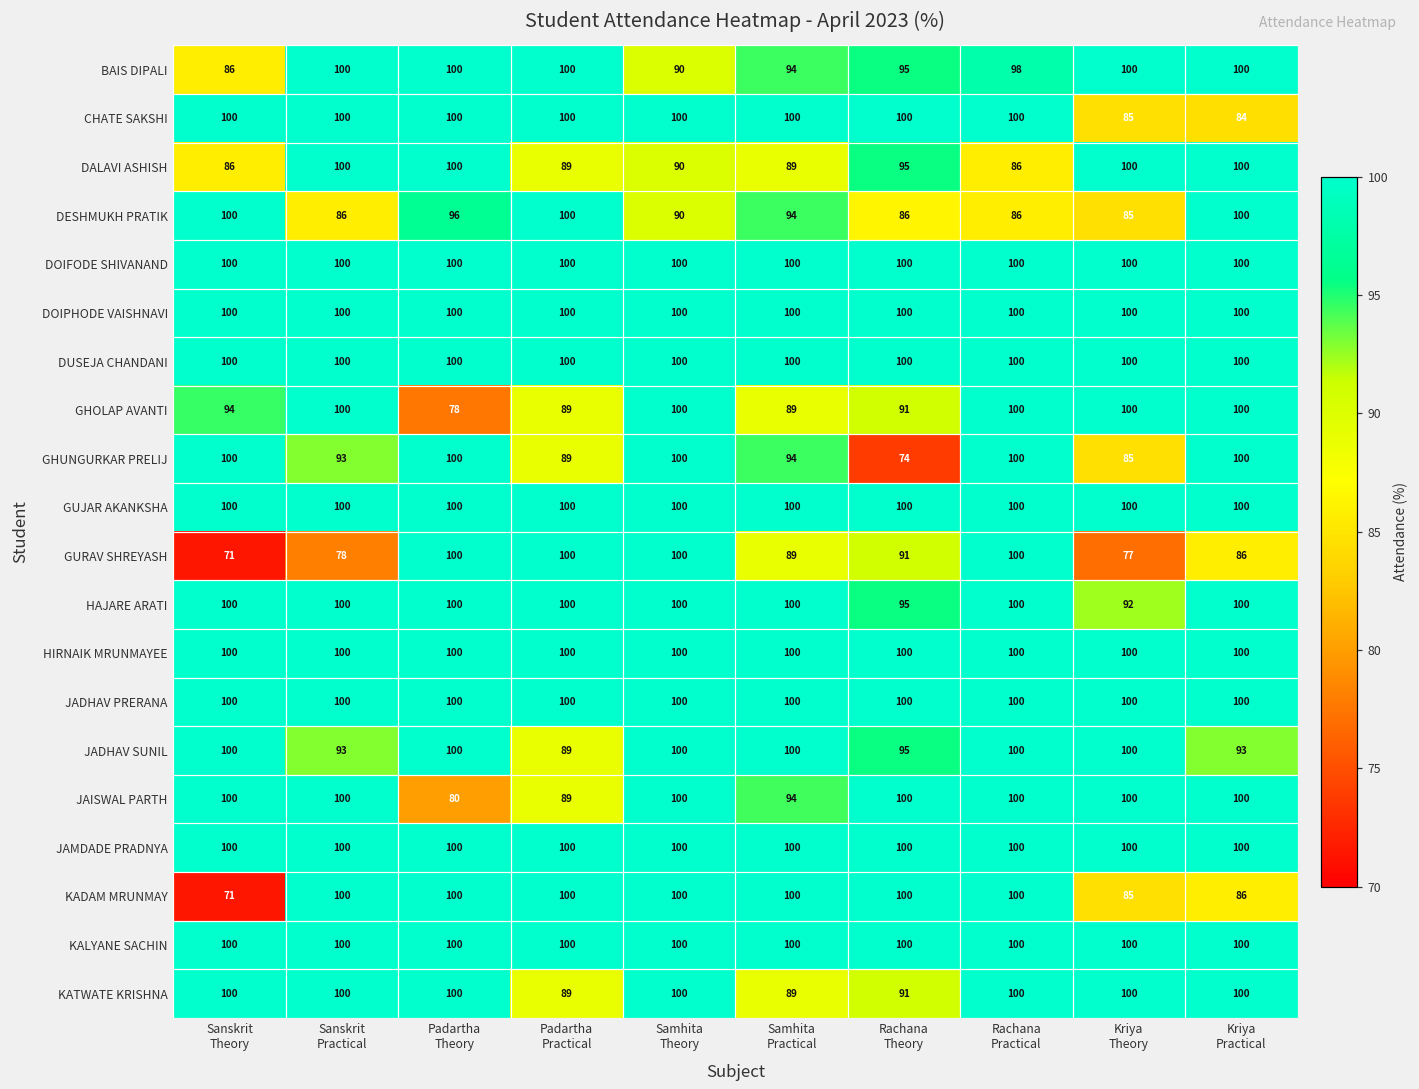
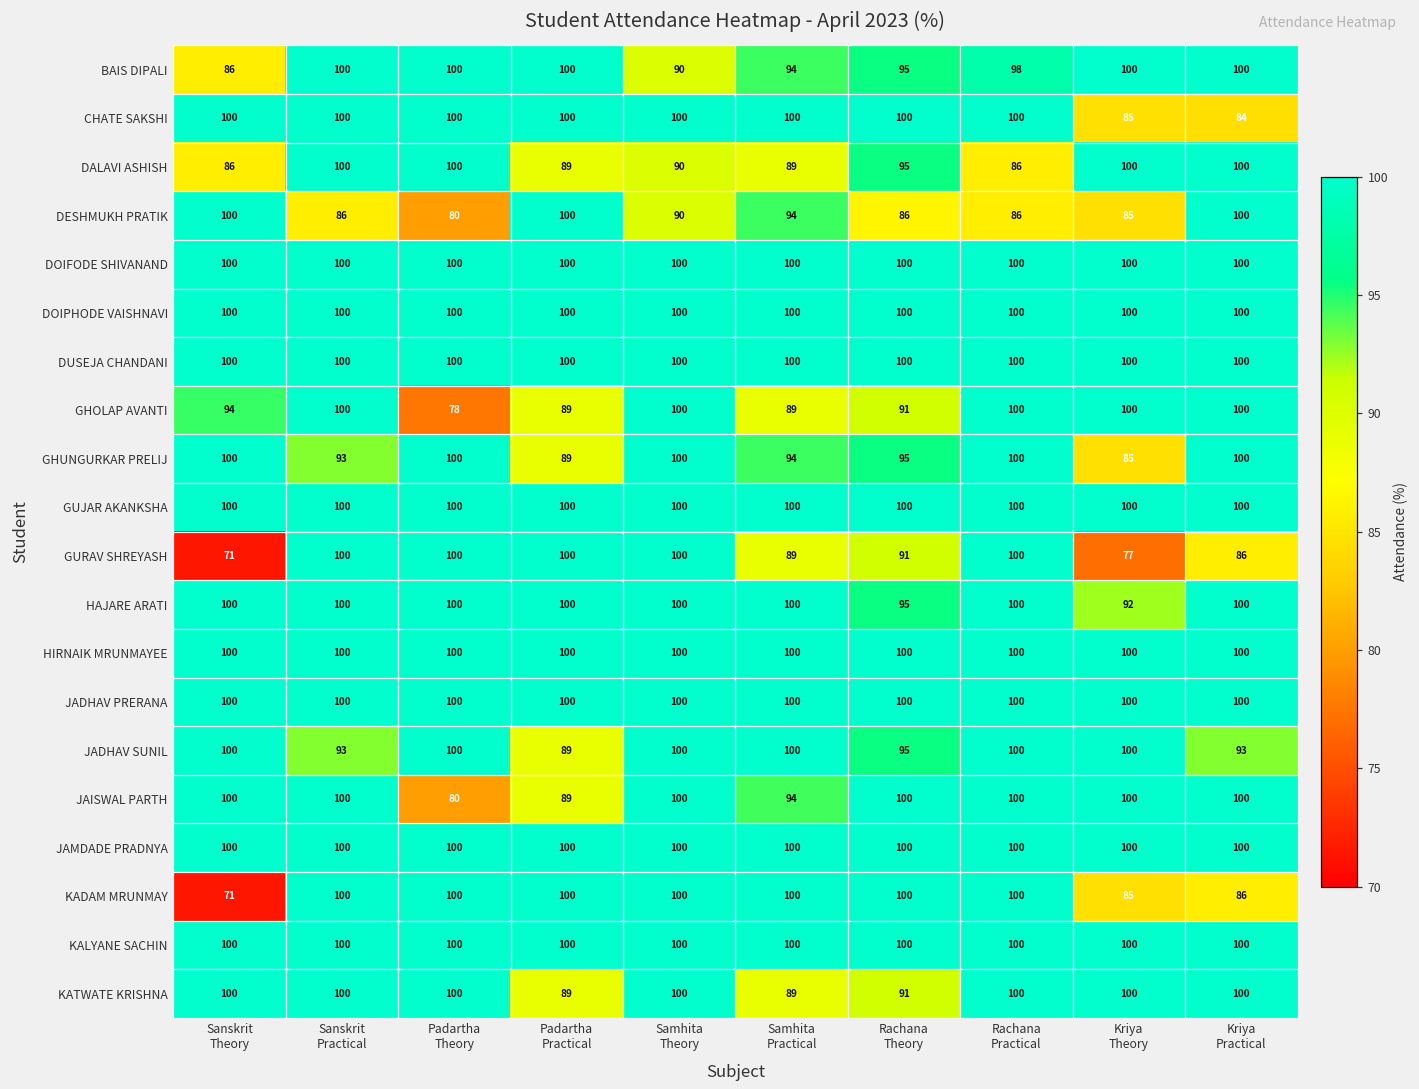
DESHMUKH PRATIK, Padartha Theory: 96 -> 80
GHUNGURKAR PRELIJ, Rachana Theory: 74 -> 95
GURAV SHREYASH, Sanskrit Practical: 78 -> 100
